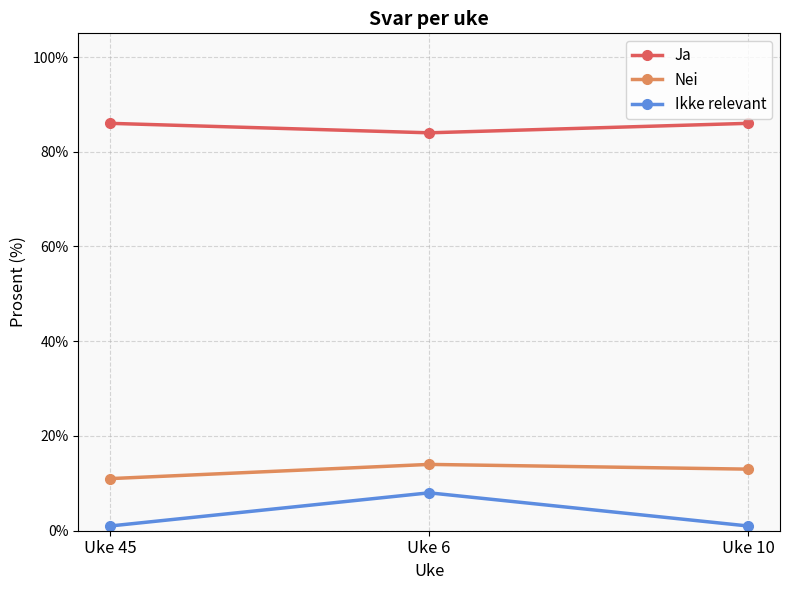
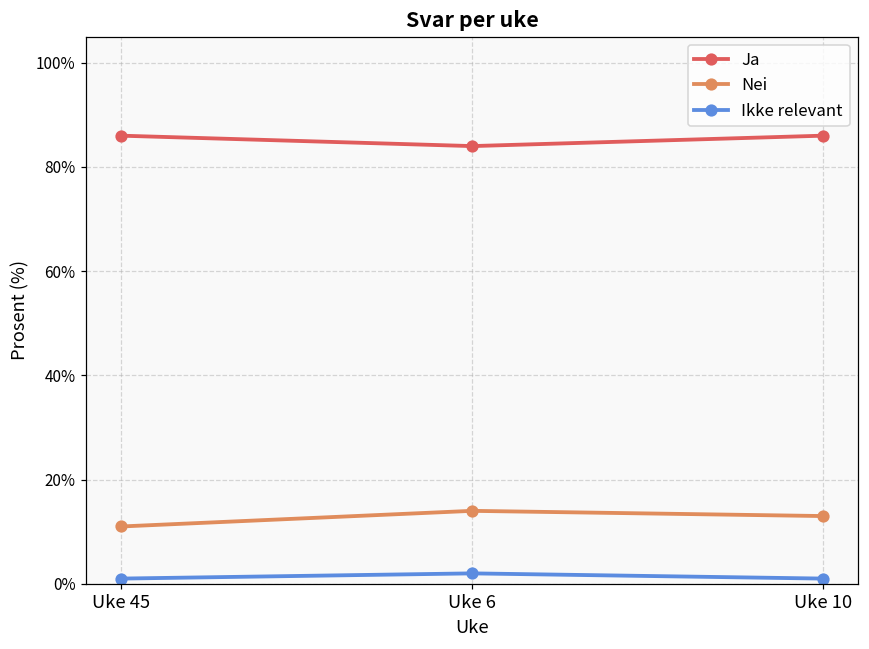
Ikke relevant, Uke 6: 8% -> 2%
